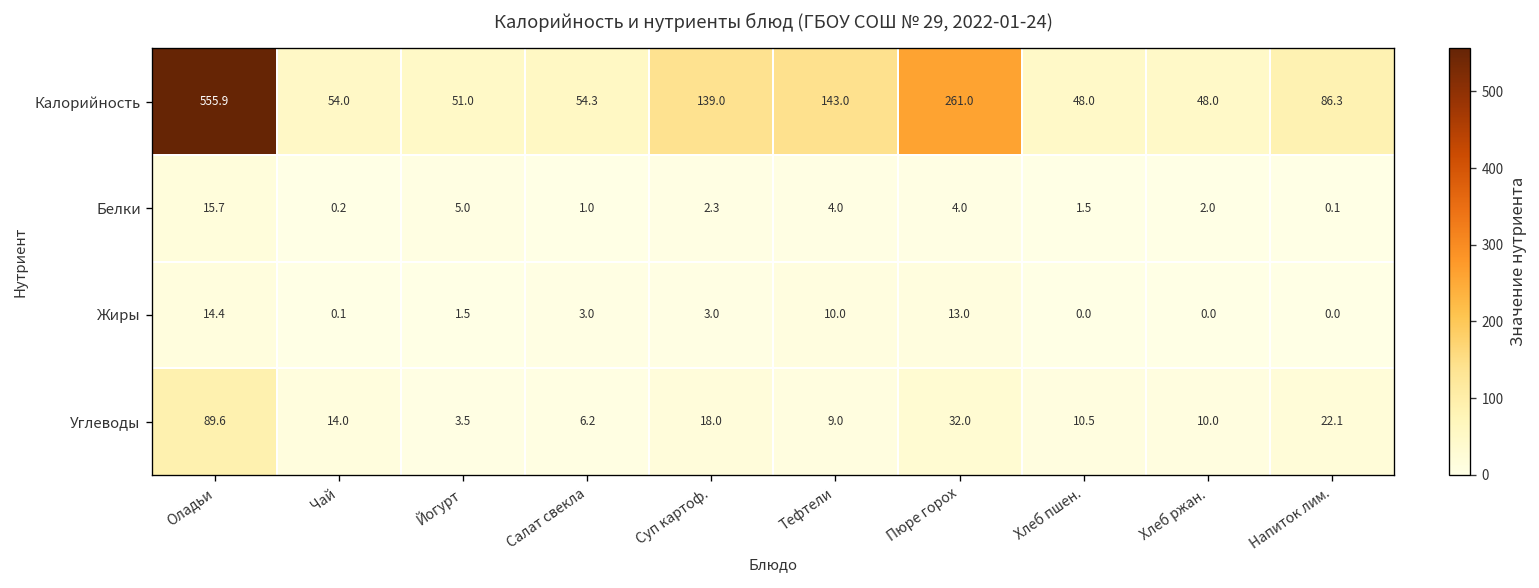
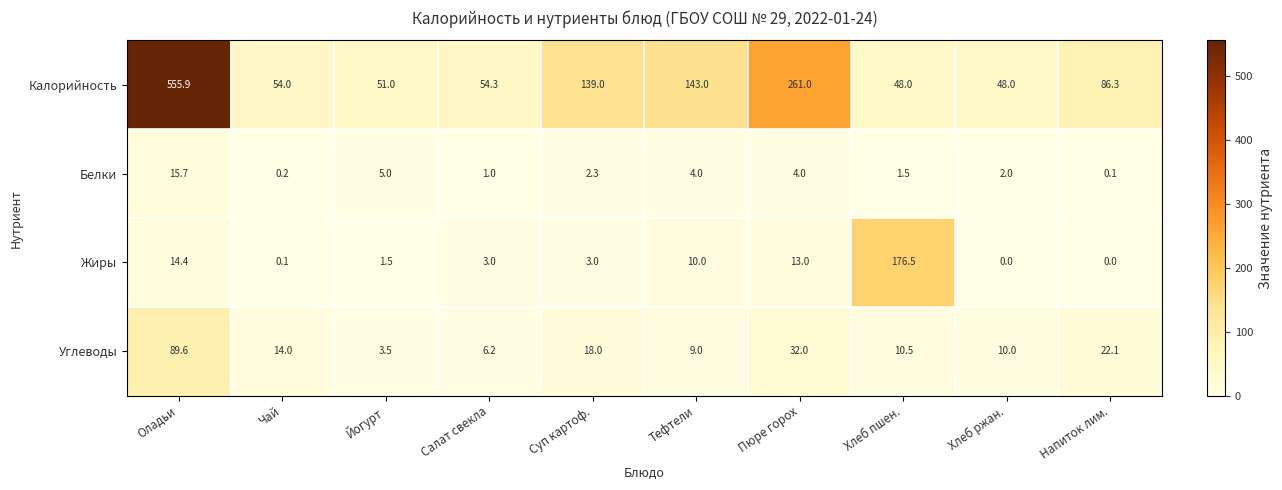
Жиры, Хлеб пшен.: 0.0 -> 176.5
